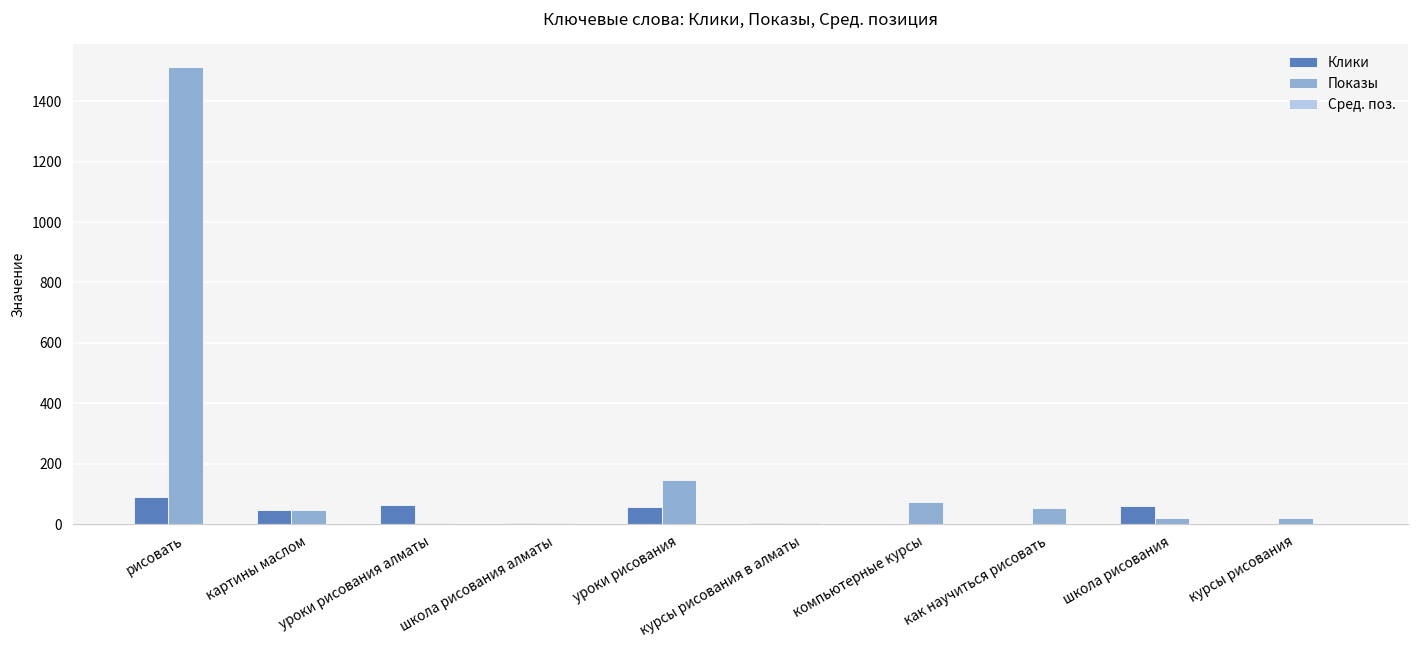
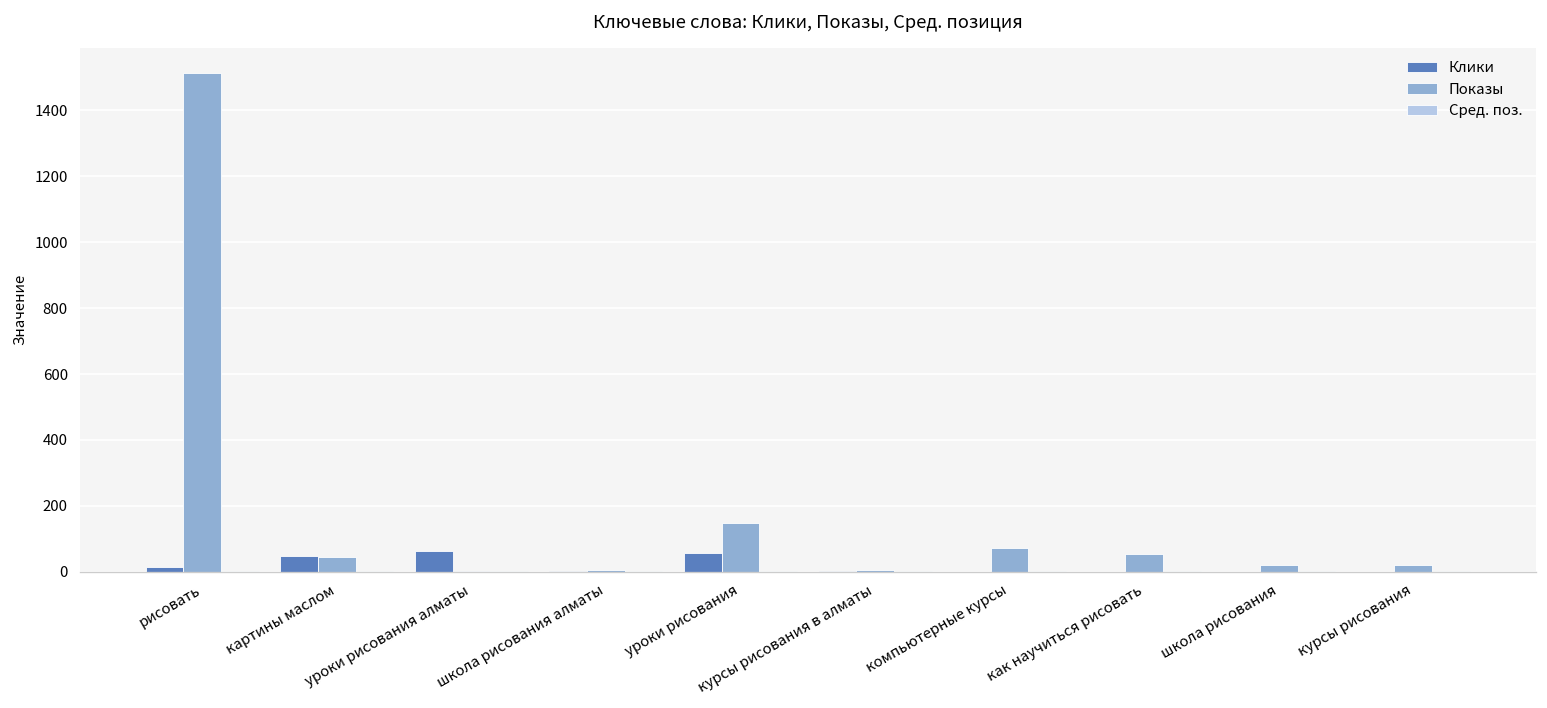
Клики, рисовать: 90 -> 10
Клики, школа рисования: 60 -> 0
